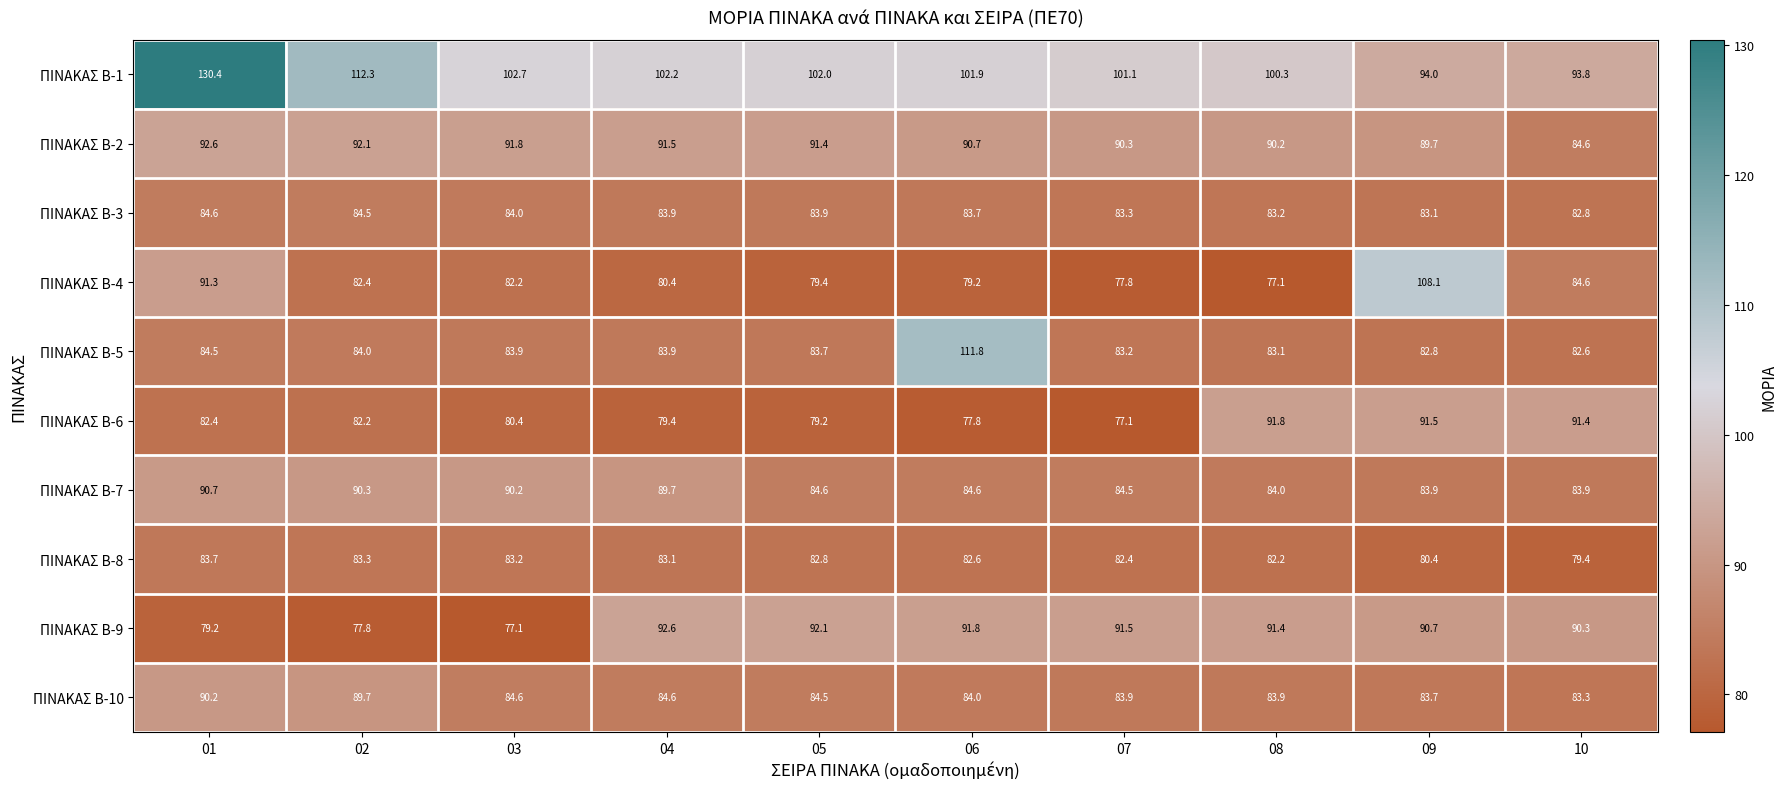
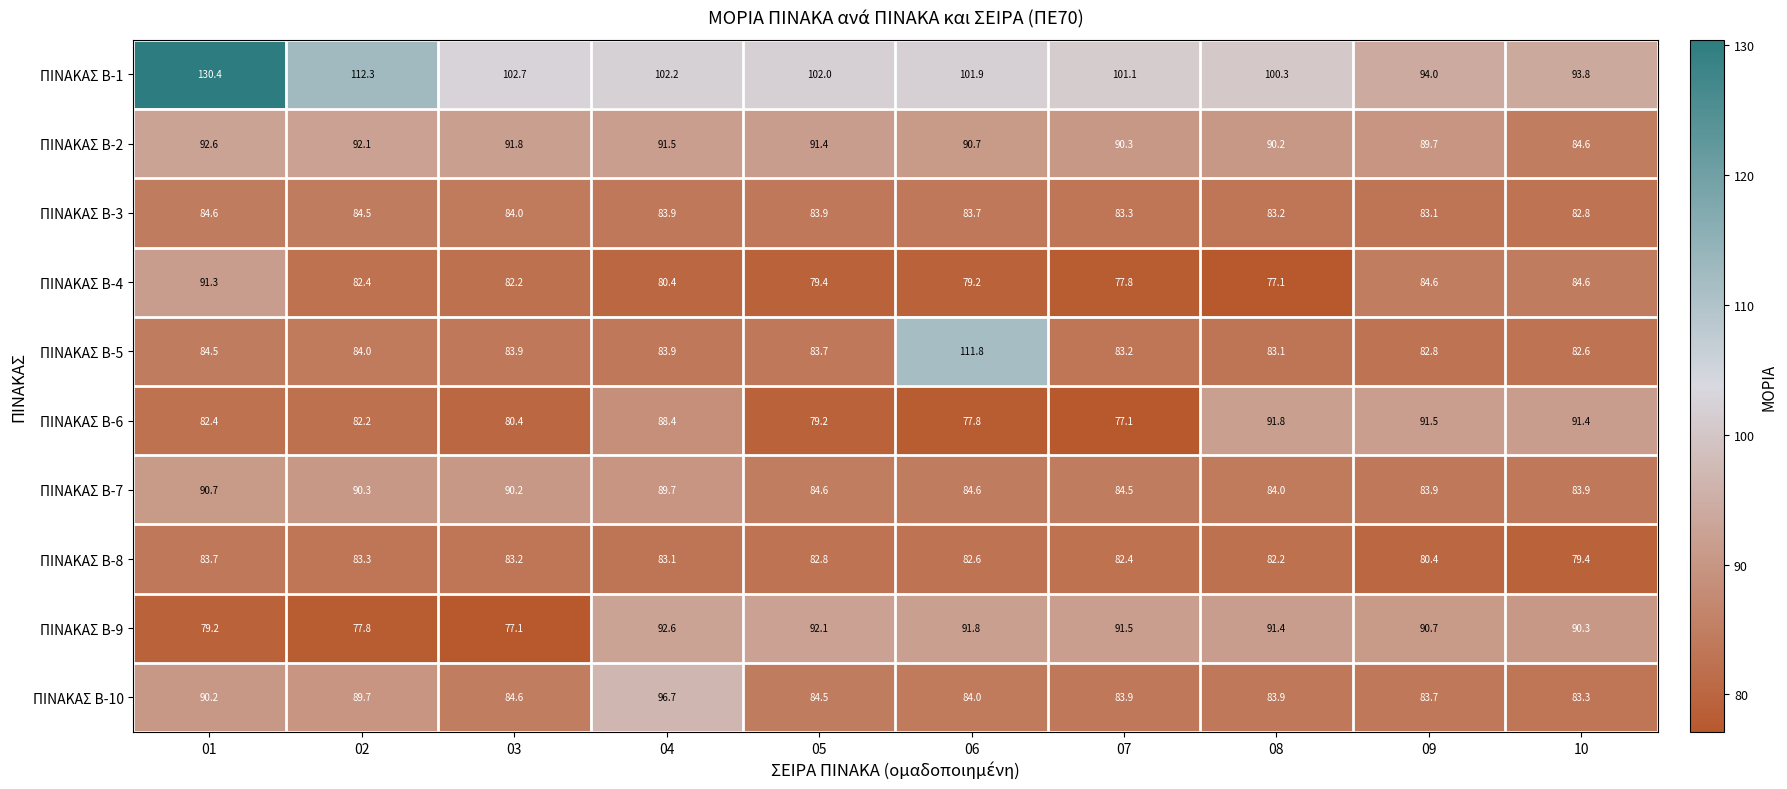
ΠΙΝΑΚΑΣ B-4, 09: 108.1 -> 84.6
ΠΙΝΑΚΑΣ B-6, 04: 79.4 -> 88.4
ΠΙΝΑΚΑΣ B-10, 04: 84.6 -> 96.7
